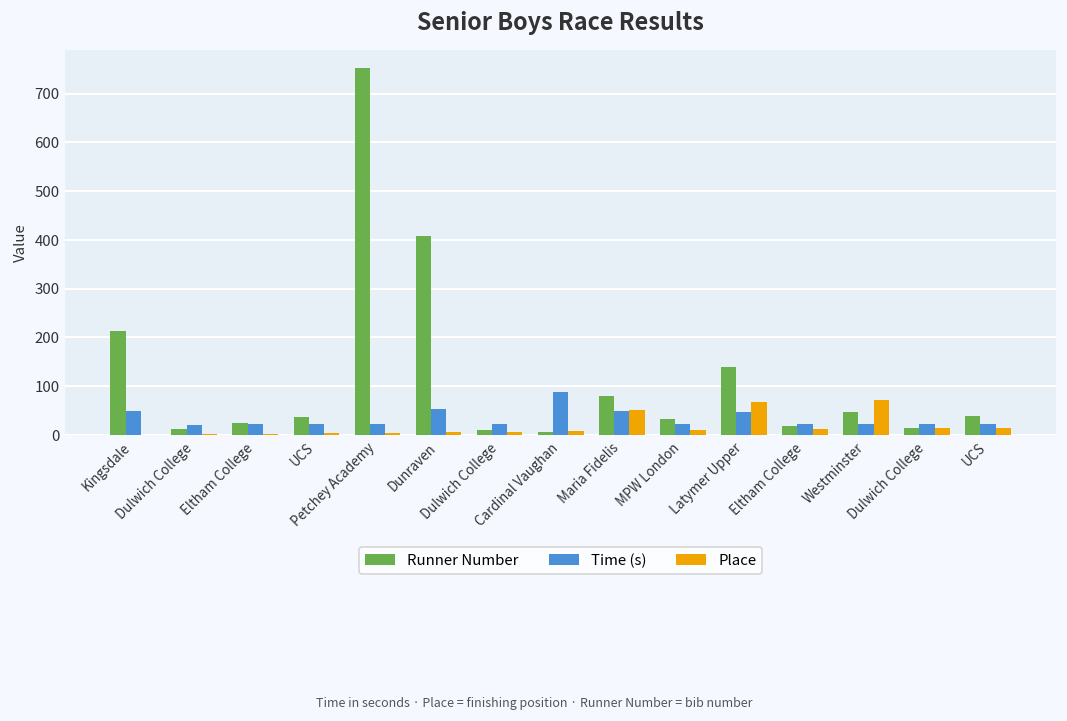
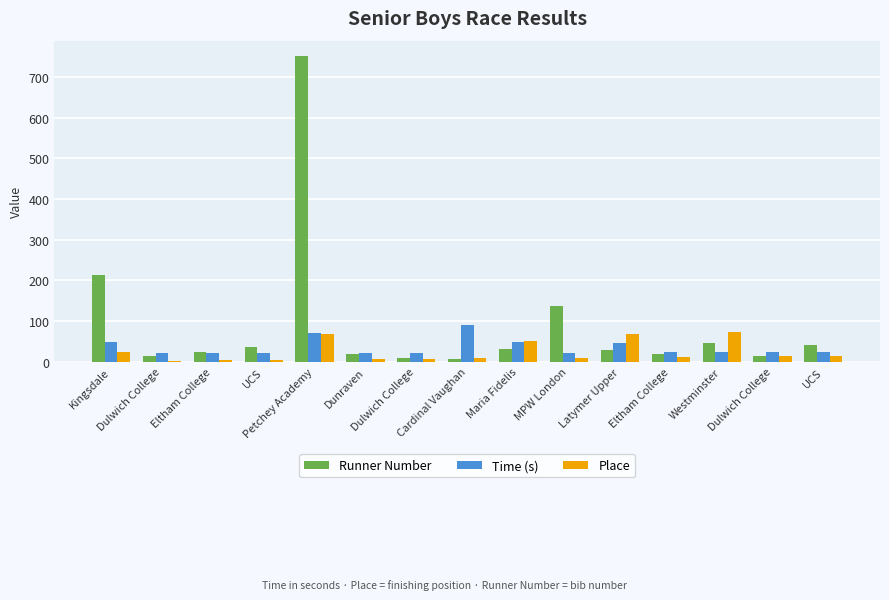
Place, Kingsdale: 0 -> 20
Time (s), Petchey Academy: 20 -> 70
Place, Petchey Academy: 10 -> 70
Runner Number, Dunraven: 410 -> 20
Time (s), Dunraven: 50 -> 20
Runner Number, Maria Fidelis: 80 -> 30
Runner Number, MPW London: 30 -> 140
Runner Number, Latymer Upper: 140 -> 30
